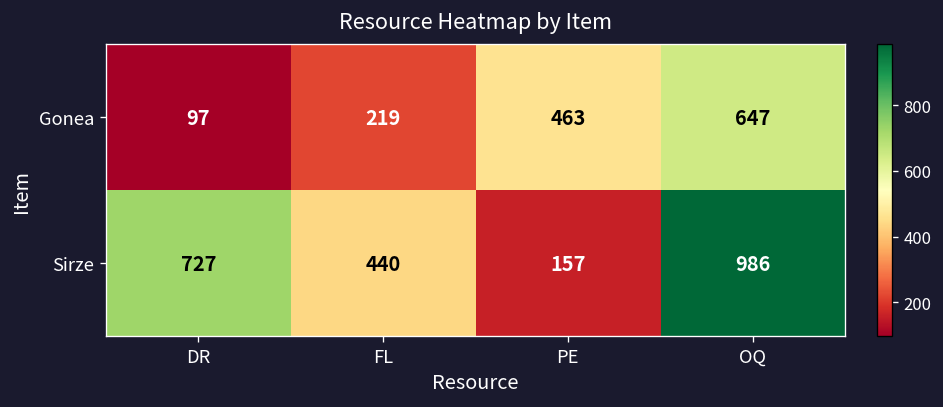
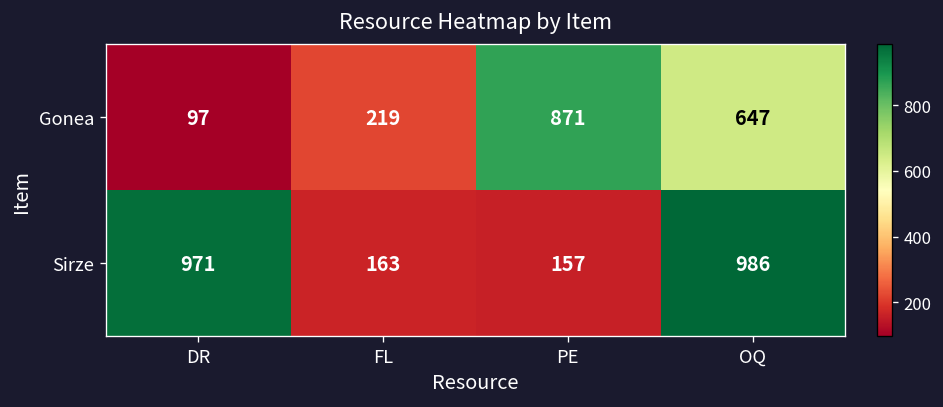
Gonea, PE: 463 -> 871
Sirze, DR: 727 -> 971
Sirze, FL: 440 -> 163
